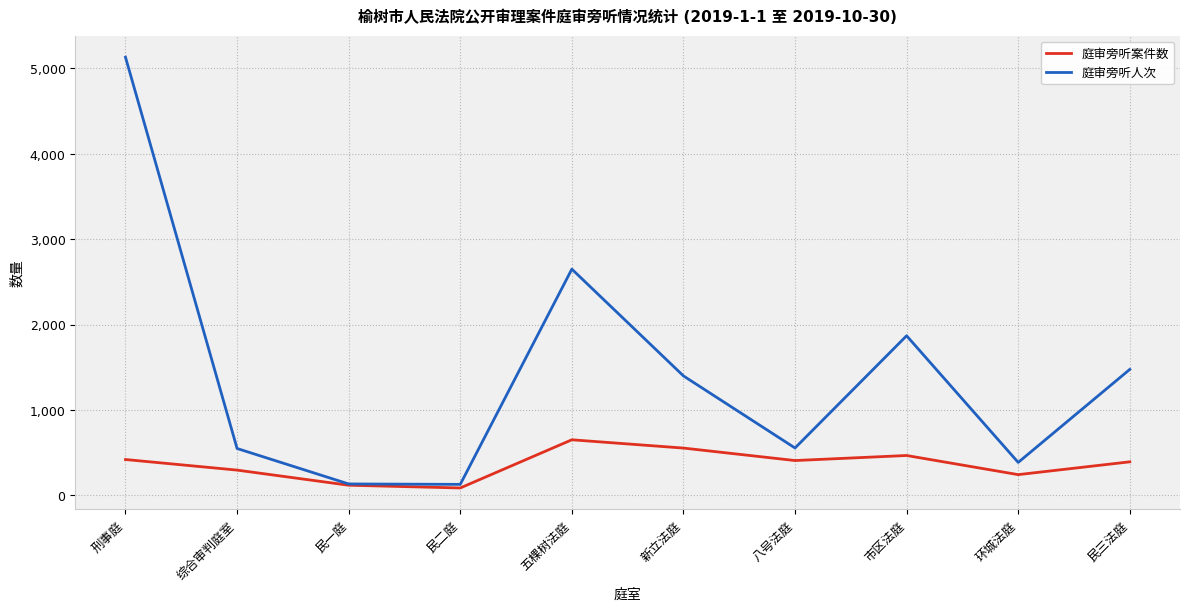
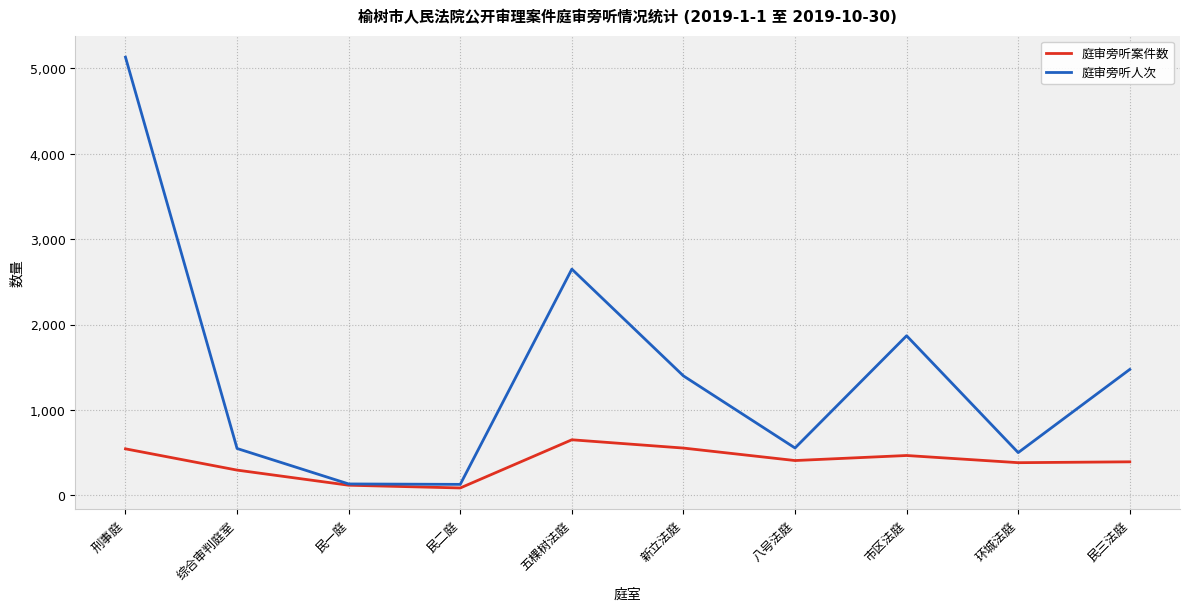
庭审旁听案件数, 刑事庭: 400 -> 500
庭审旁听案件数, 环城法庭: 200 -> 400
庭审旁听人次, 环城法庭: 400 -> 500
